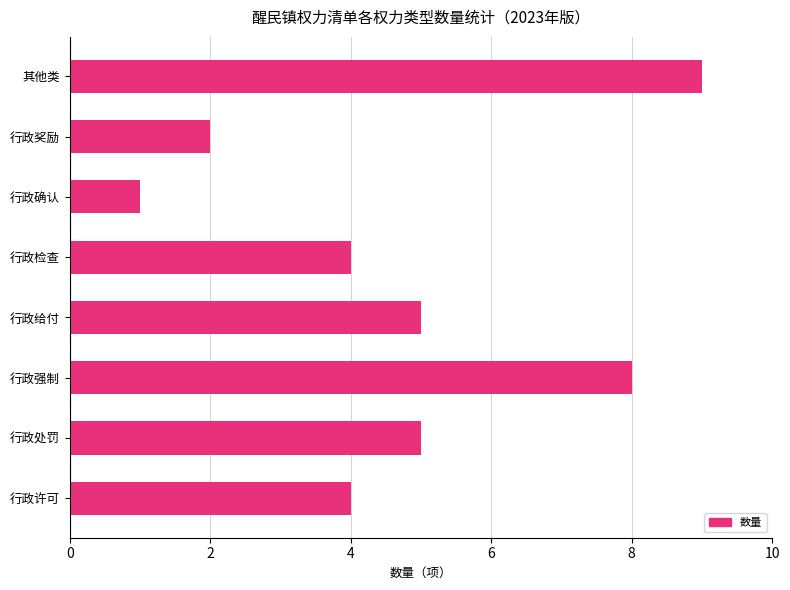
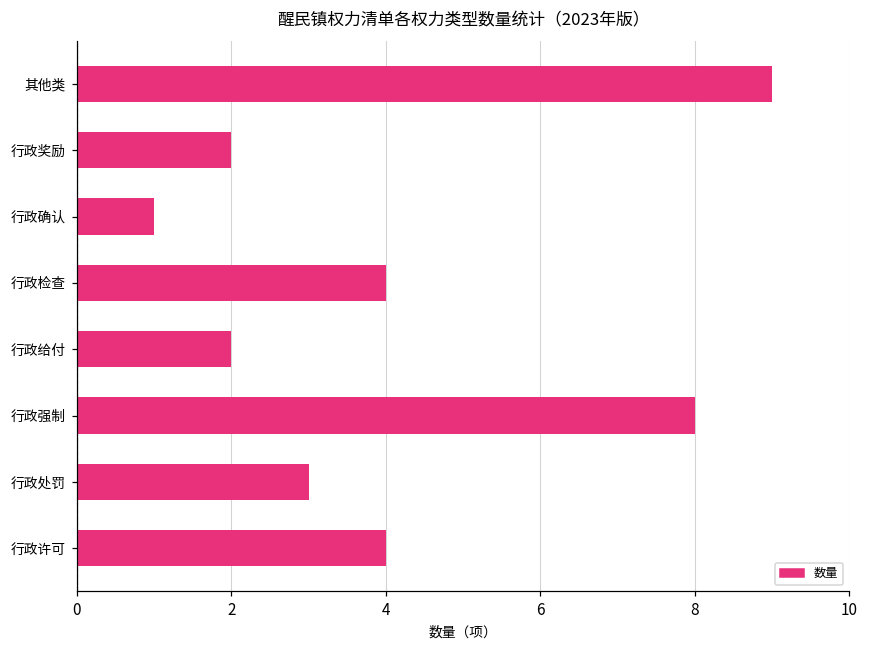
行政给付: 5 -> 2
行政处罚: 5 -> 3
